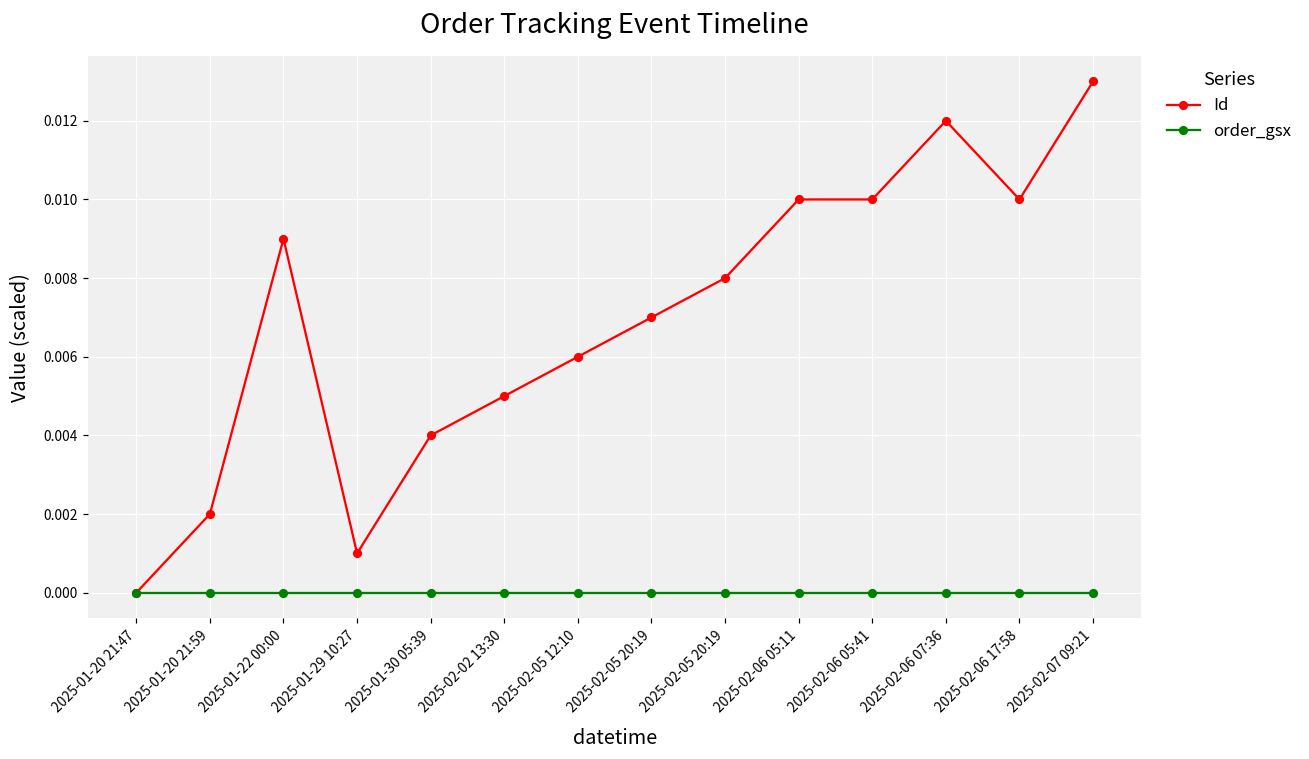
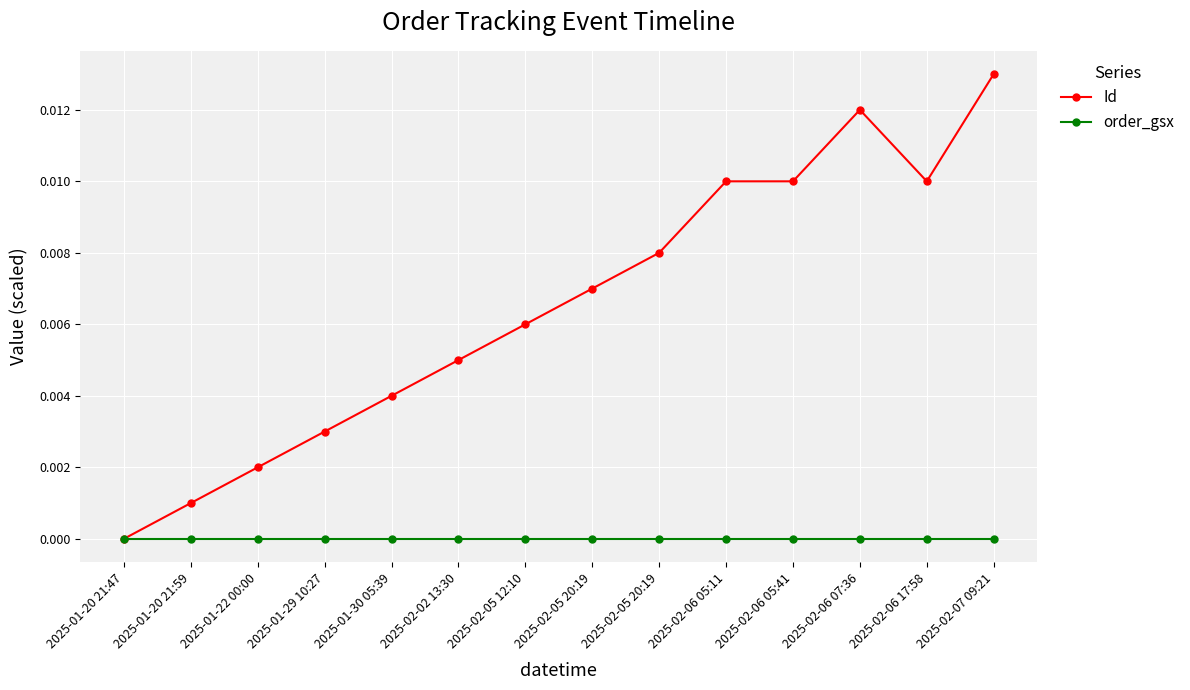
Id, 2025-01-20 21:59: 0.0020 -> 0.0010
Id, 2025-01-22 00:00: 0.0090 -> 0.0020
Id, 2025-01-29 10:27: 0.0010 -> 0.0030
